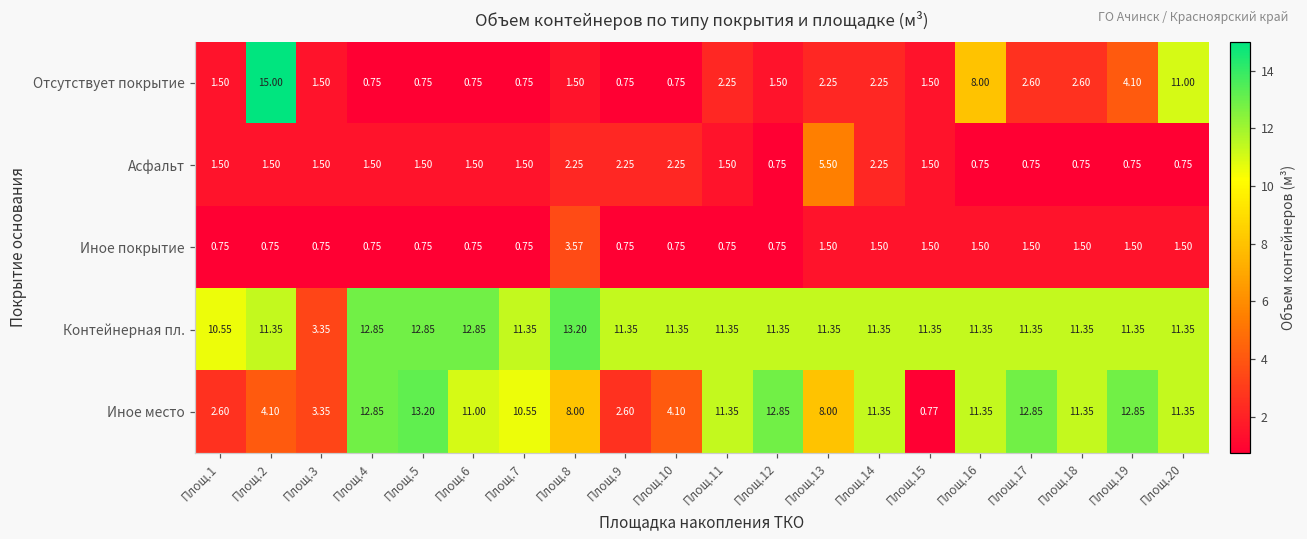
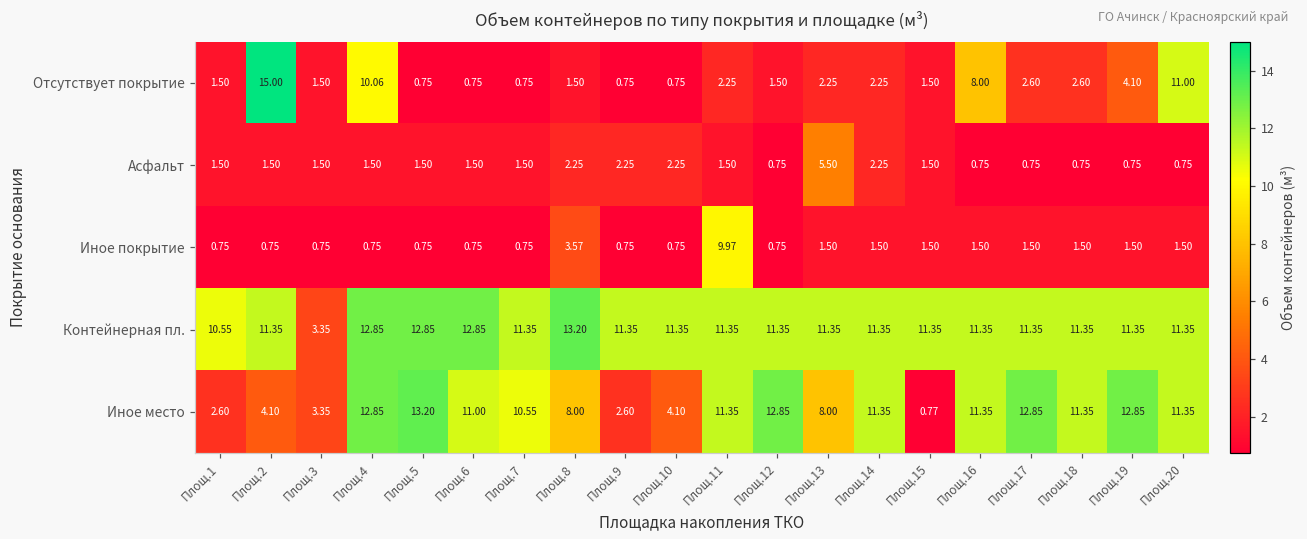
Отсутствует покрытие, Площ.4: 0.75 -> 10.06
Иное покрытие, Площ.11: 0.75 -> 9.97
